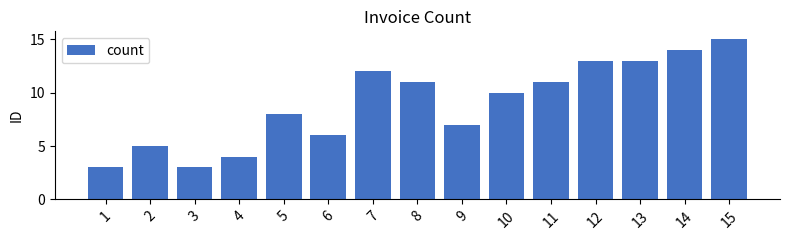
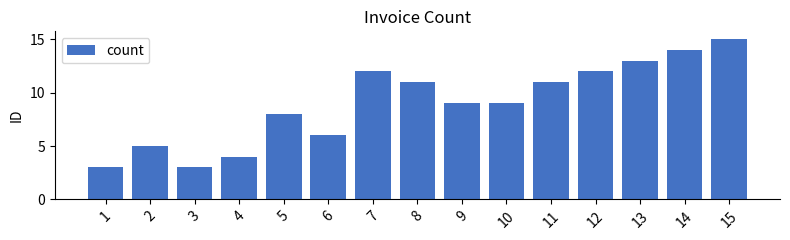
9: 7 -> 9
10: 10 -> 9
12: 13 -> 12
